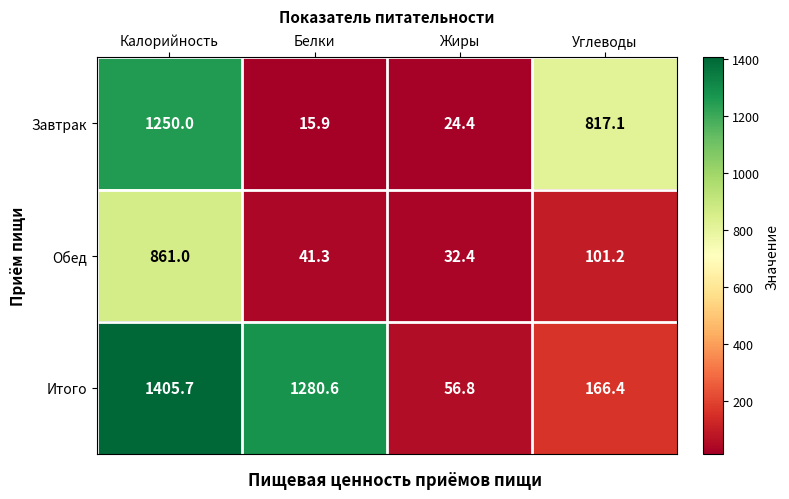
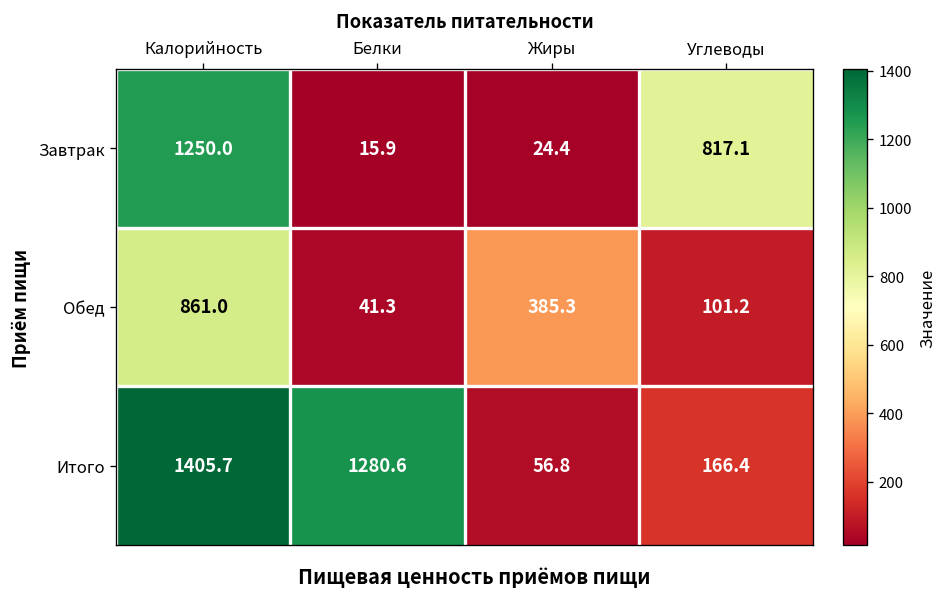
Обед, Жиры: 32.4 -> 385.3
